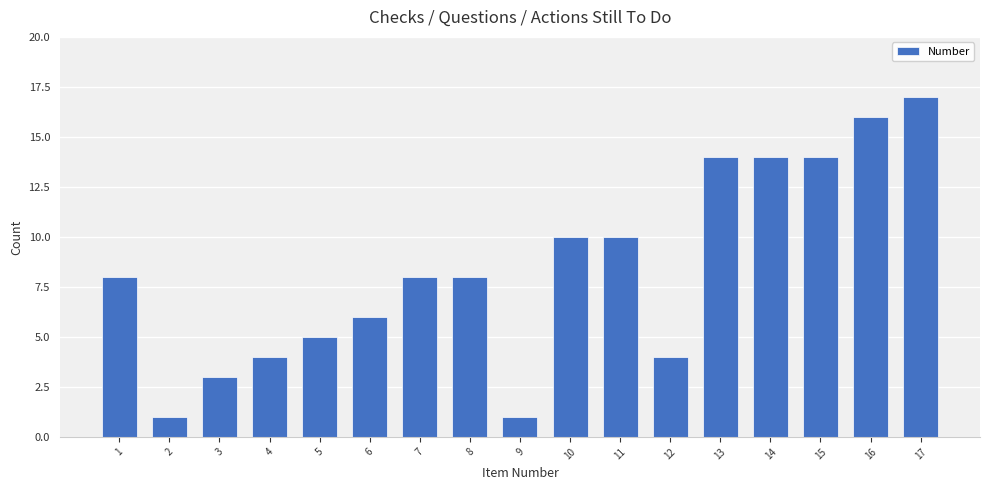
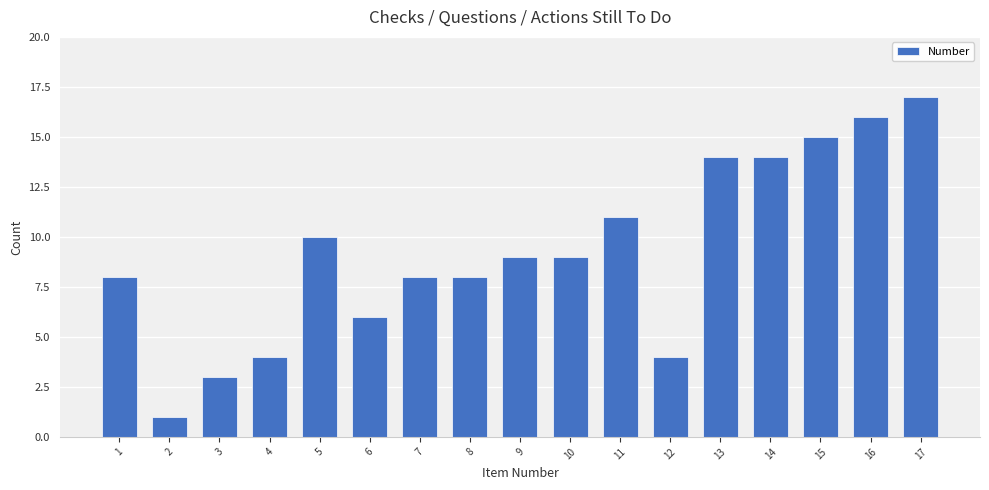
5: 5 -> 10
9: 1 -> 9
10: 10 -> 9
11: 10 -> 11
15: 14 -> 15
